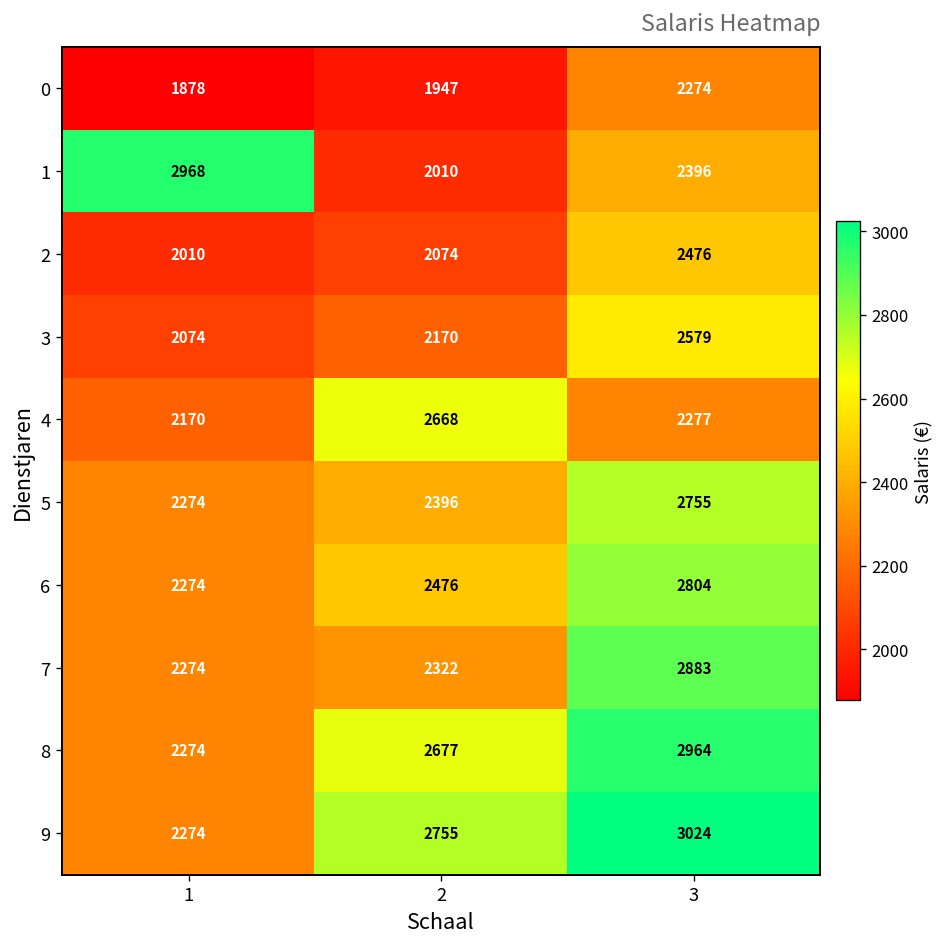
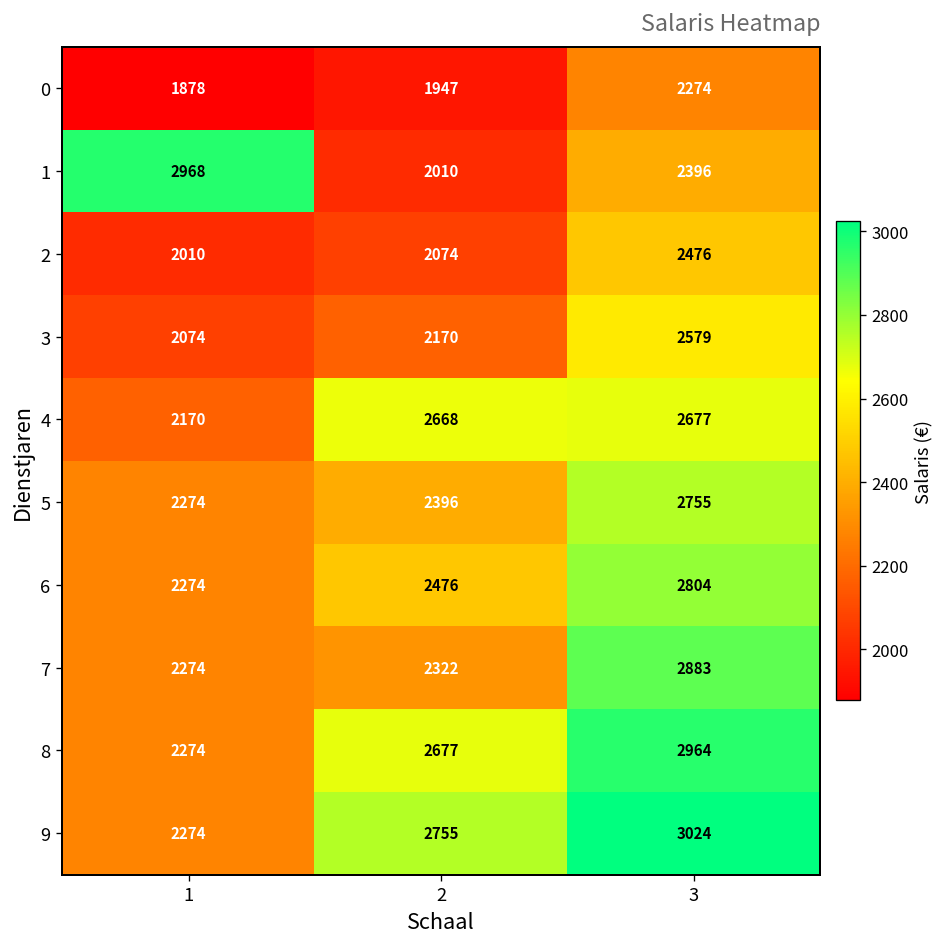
4, 3: 2277 -> 2677
